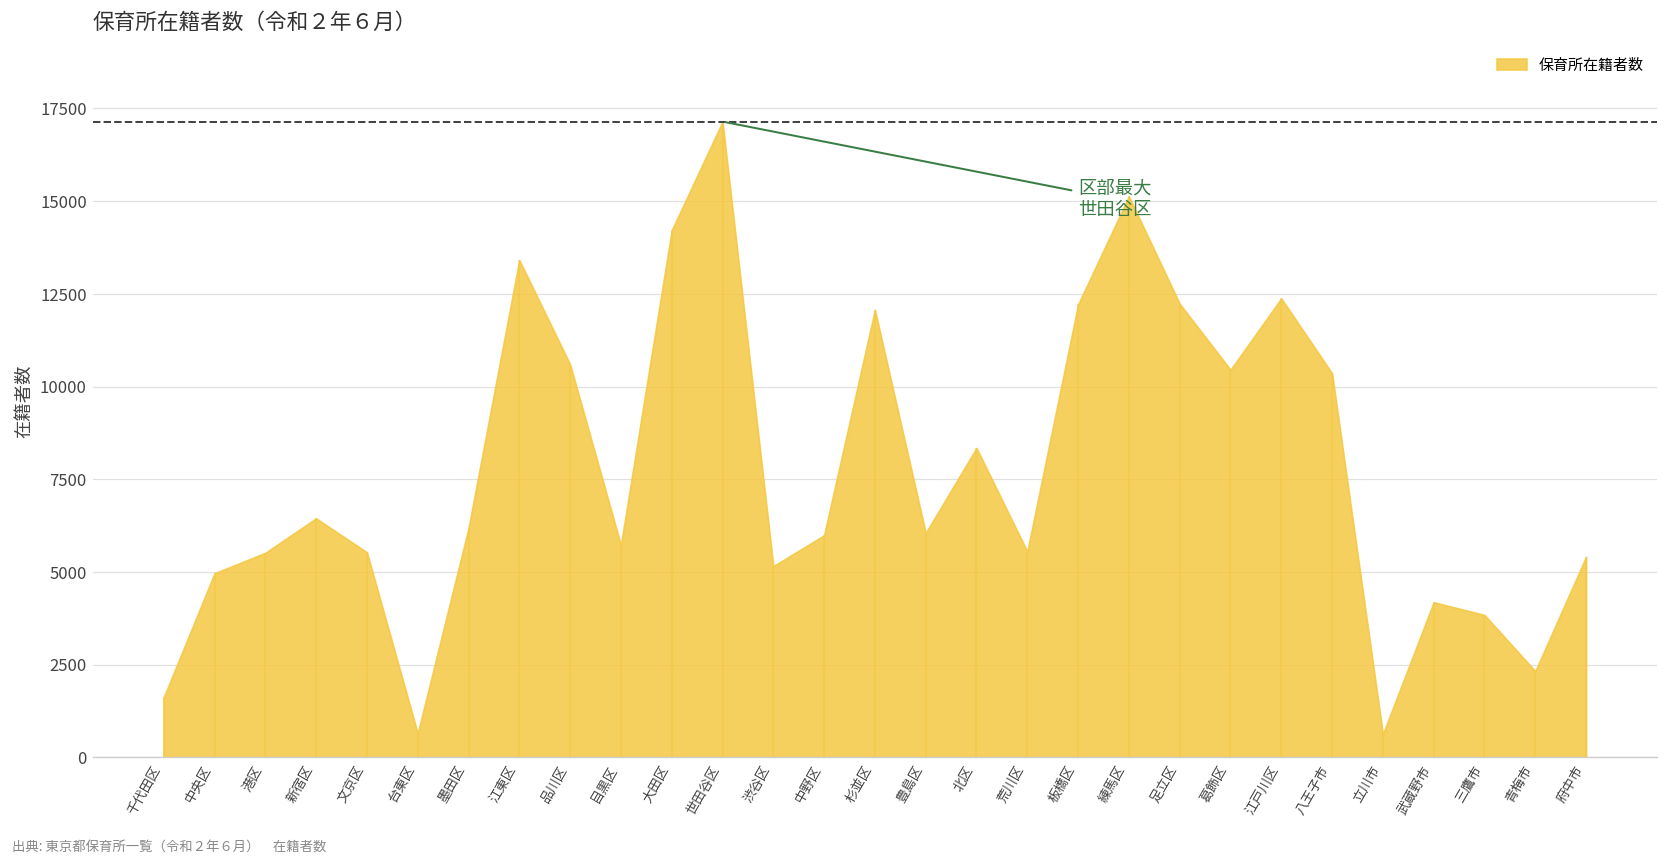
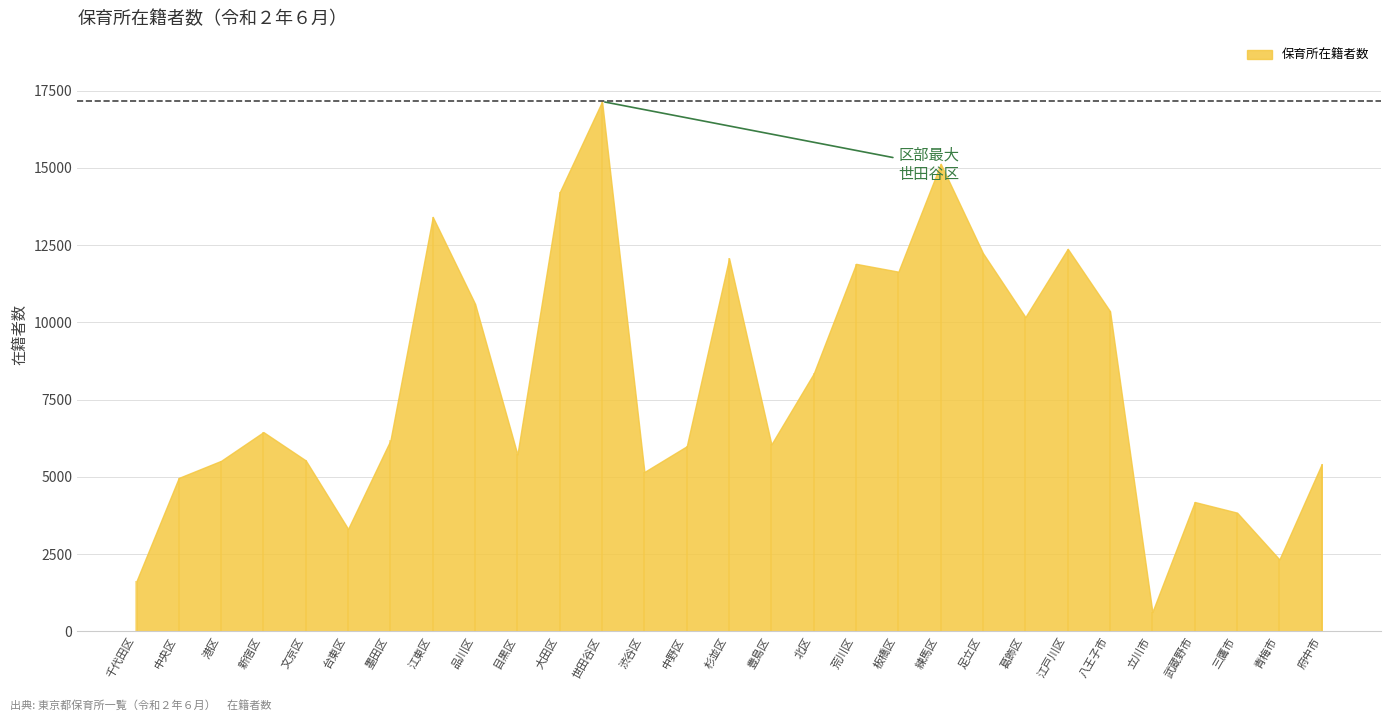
台東区: 700 -> 3300
荒川区: 5600 -> 11900
板橋区: 12200 -> 11600
葛飾区: 10500 -> 10200
